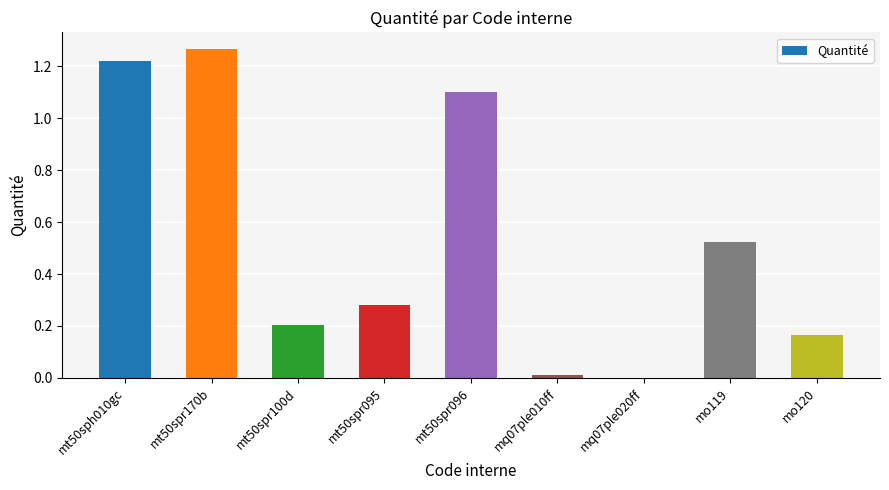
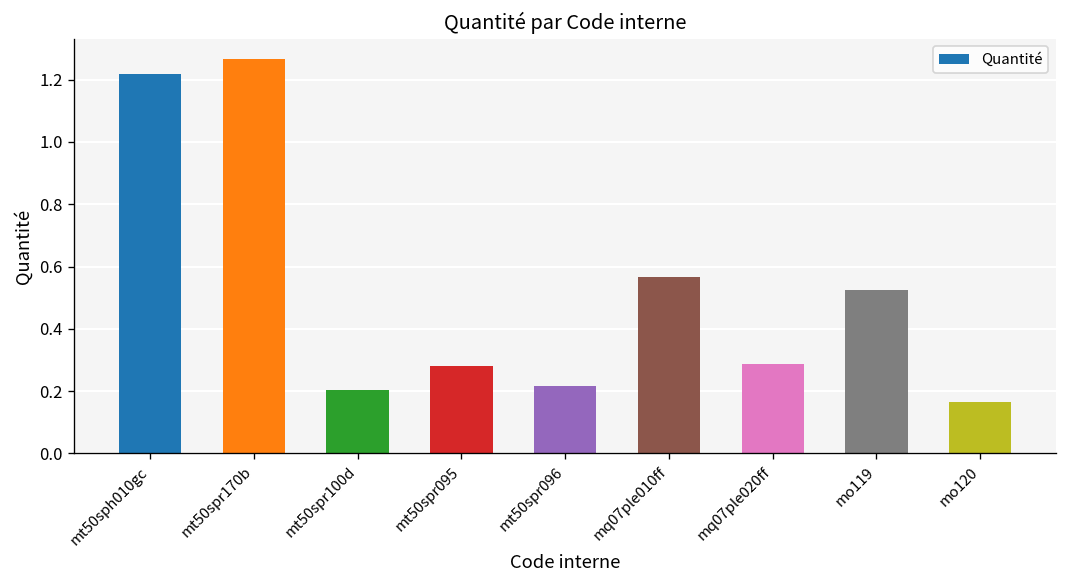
mt50spr096: 1.10 -> 0.22
mq07ple010ff: 0.01 -> 0.57
mq07ple020ff: 0.00 -> 0.29
